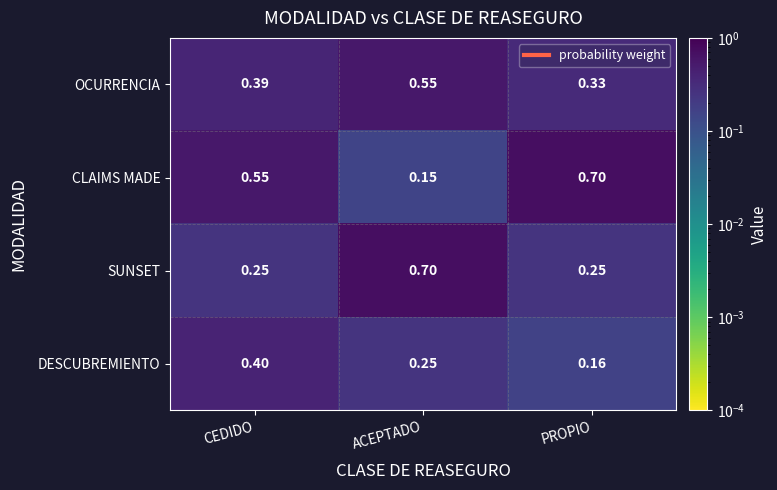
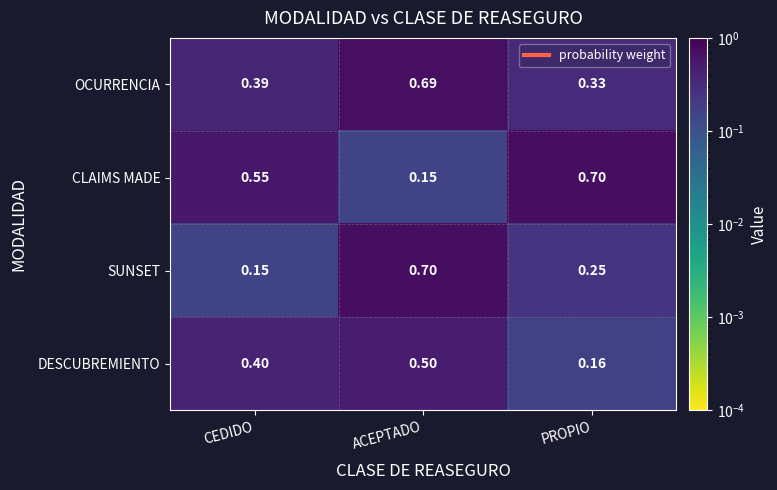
OCURRENCIA, ACEPTADO: 0.55 -> 0.69
SUNSET, CEDIDO: 0.25 -> 0.15
DESCUBREMIENTO, ACEPTADO: 0.25 -> 0.50
